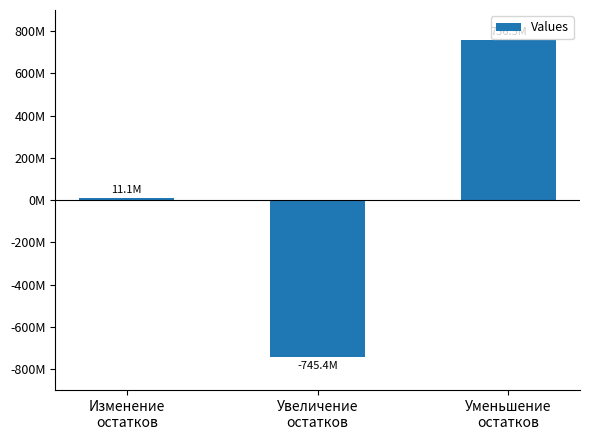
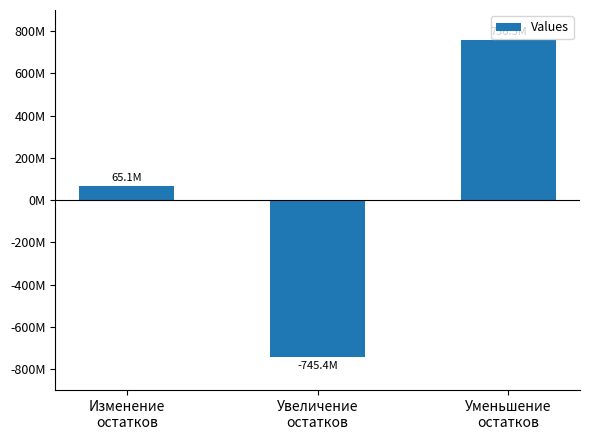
Изменение остатков: 11.1M -> 65.1M
